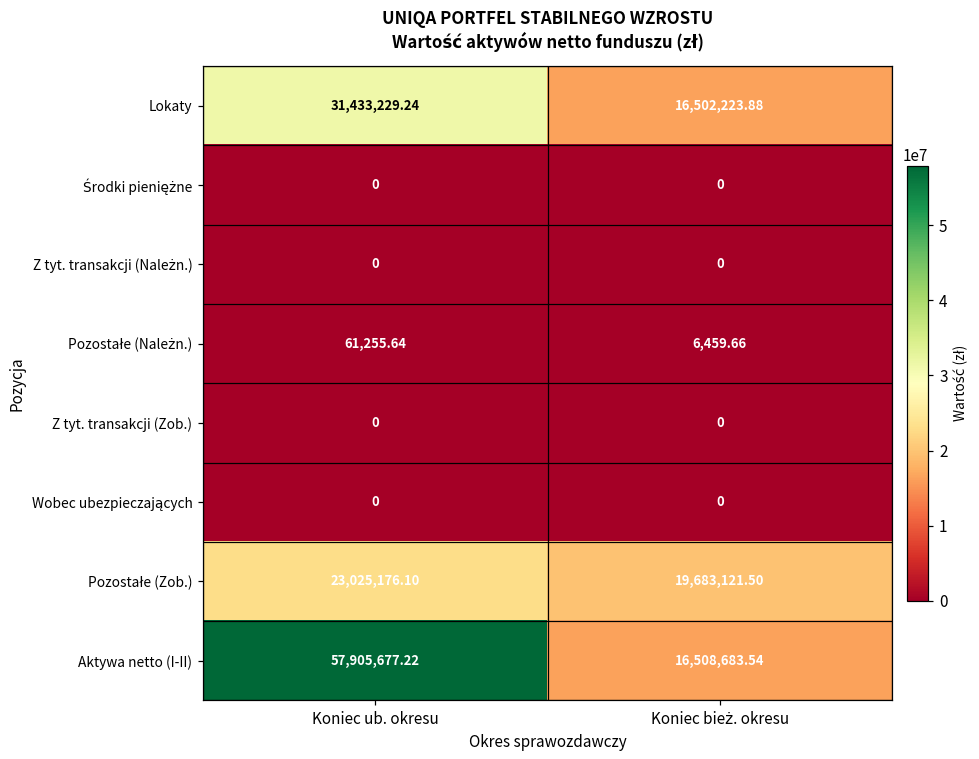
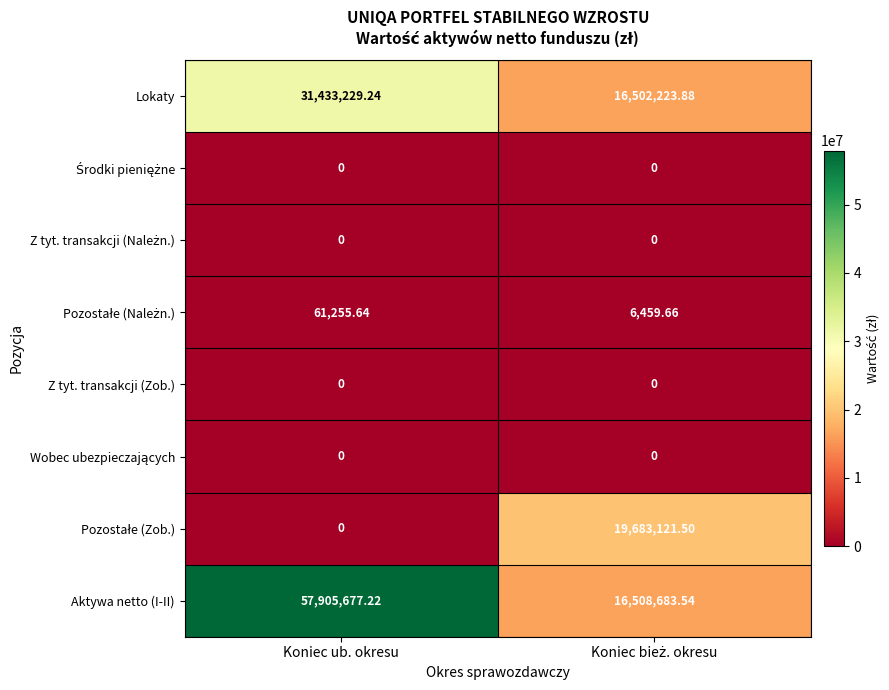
Pozostałe (Zob.), Koniec ub. okresu: 23,025,176.10 -> 0
